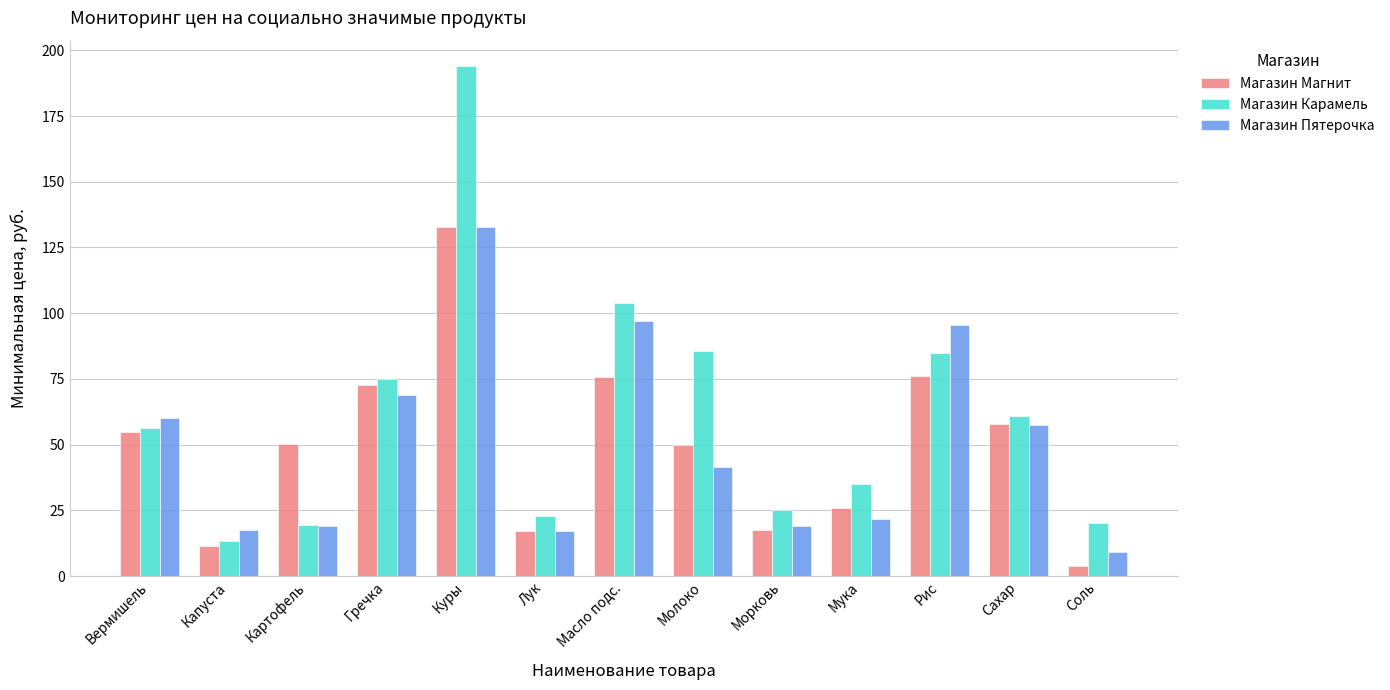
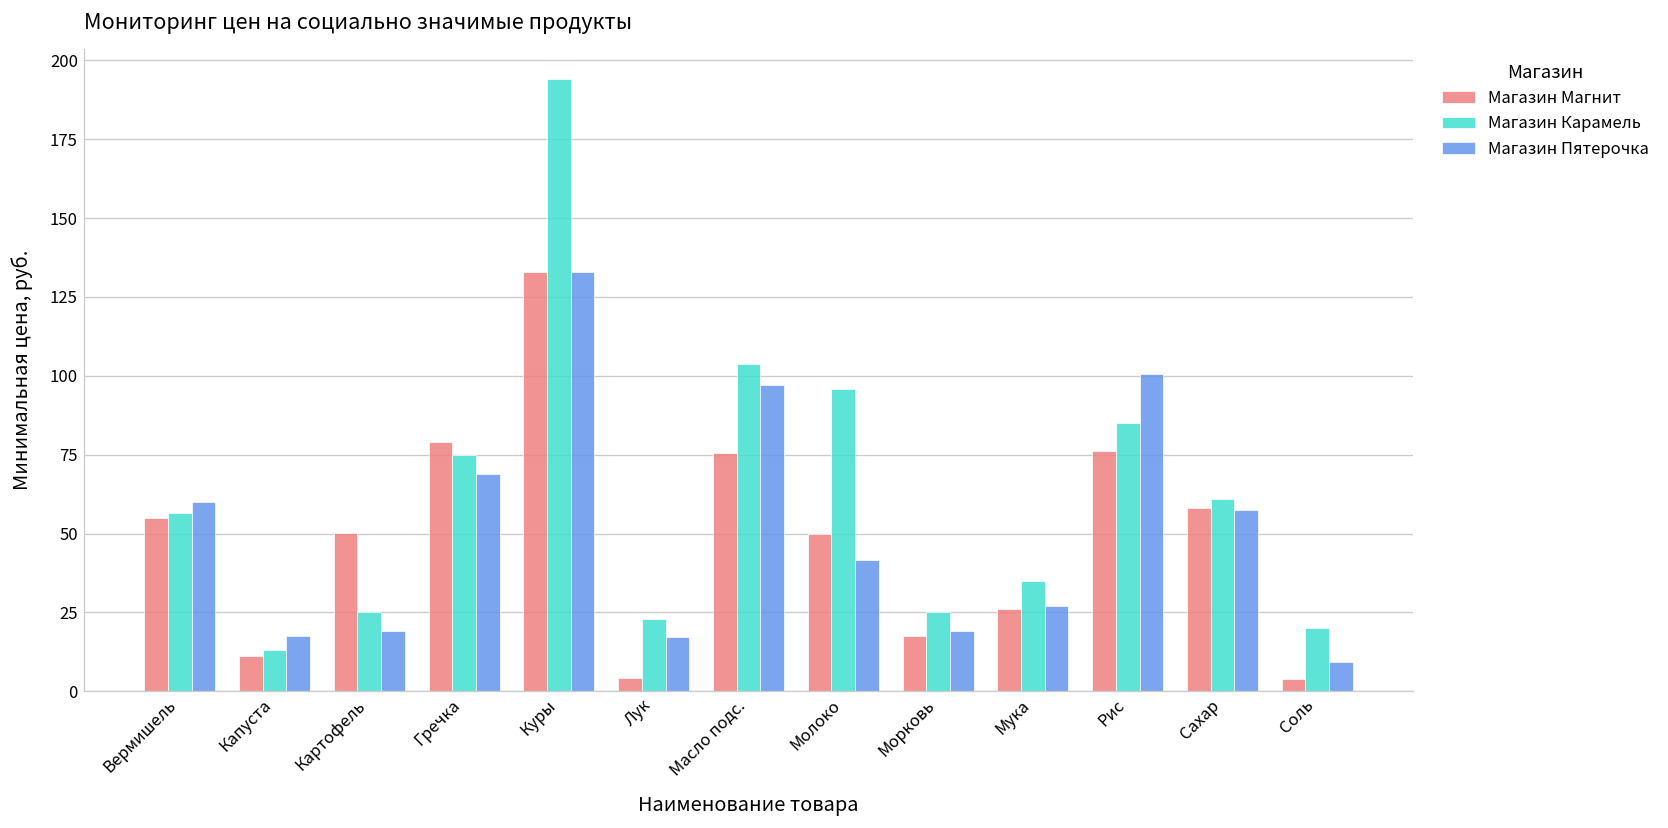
Магазин Карамель, Картофель: 19 -> 25
Магазин Магнит, Гречка: 73 -> 79
Магазин Магнит, Лук: 17 -> 4
Магазин Карамель, Молоко: 86 -> 96
Магазин Пятерочка, Мука: 22 -> 27
Магазин Пятерочка, Рис: 96 -> 101
